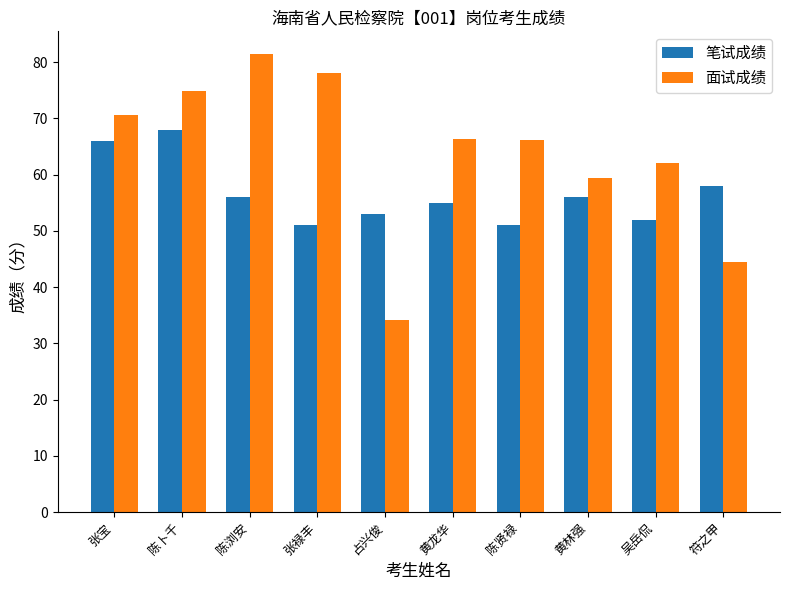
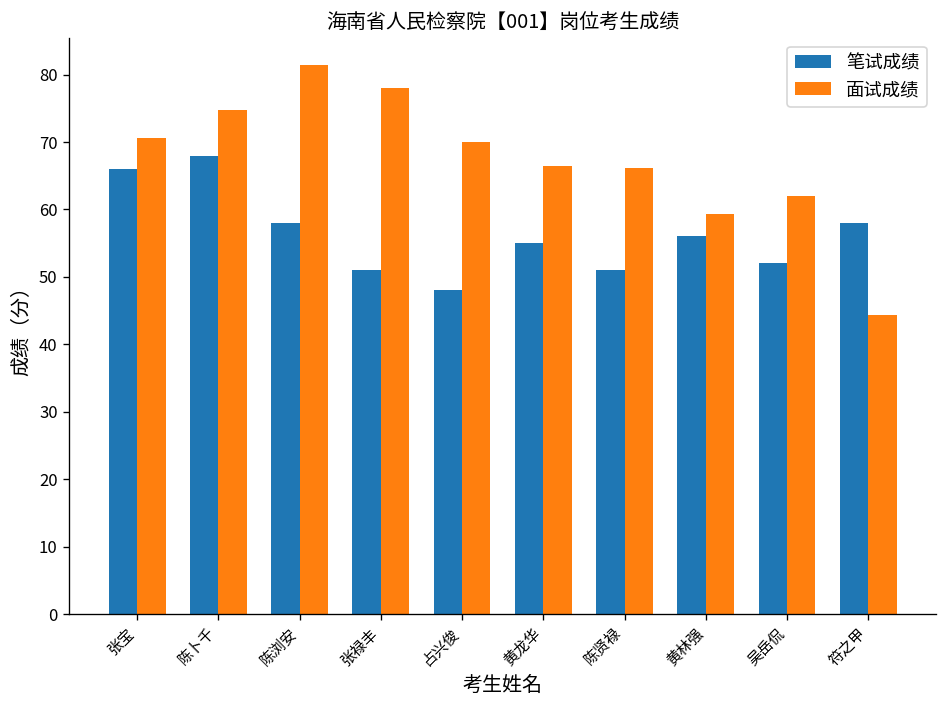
笔试成绩, 陈浏安: 56 -> 58
笔试成绩, 占兴俊: 53 -> 48
面试成绩, 占兴俊: 34 -> 70
